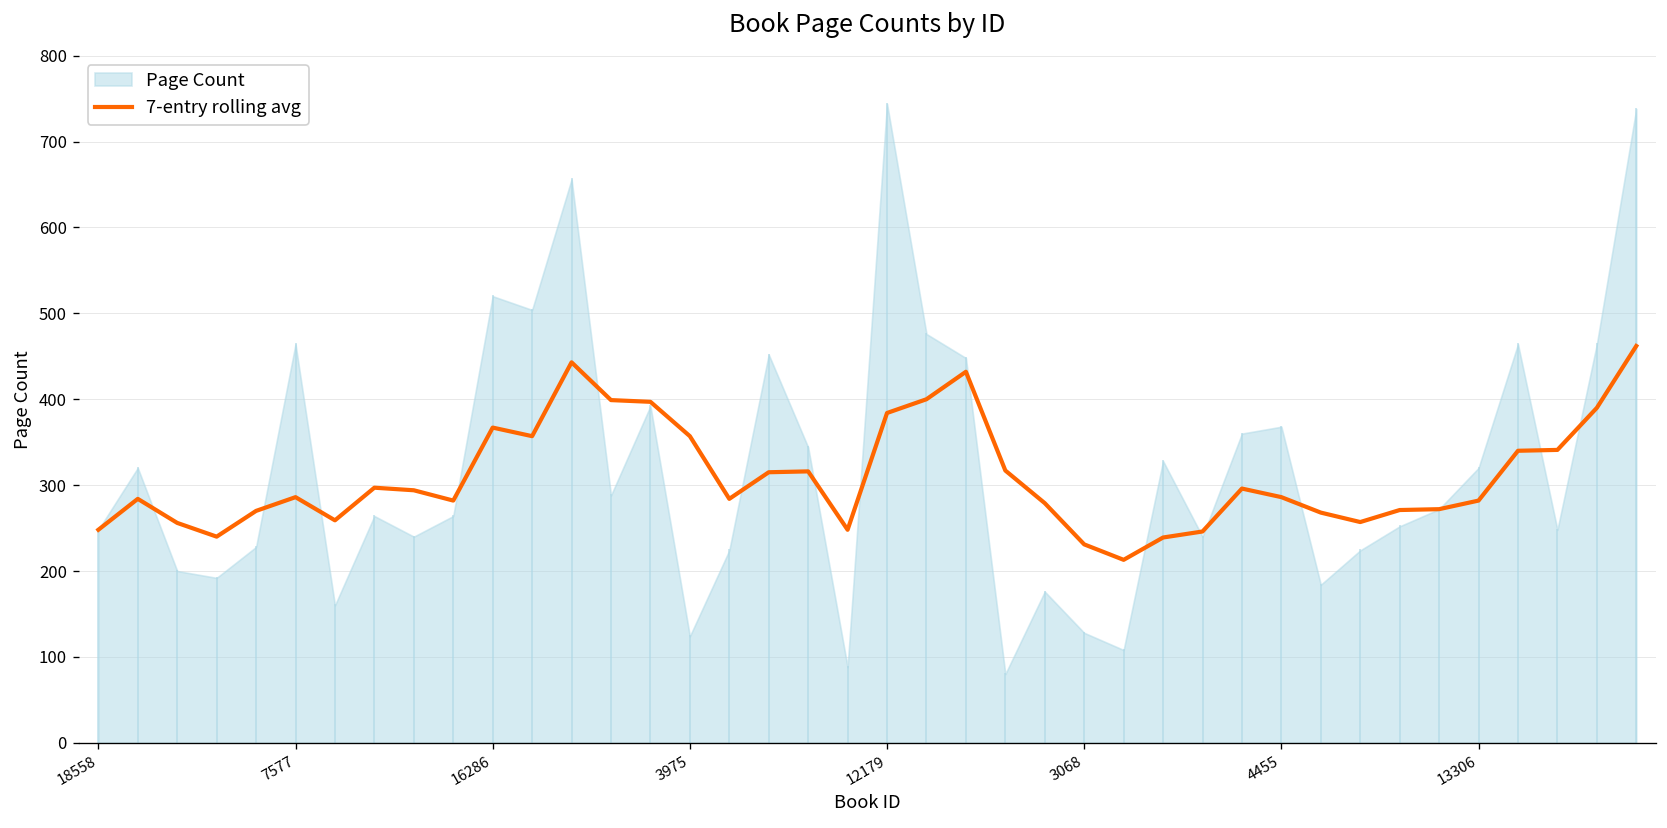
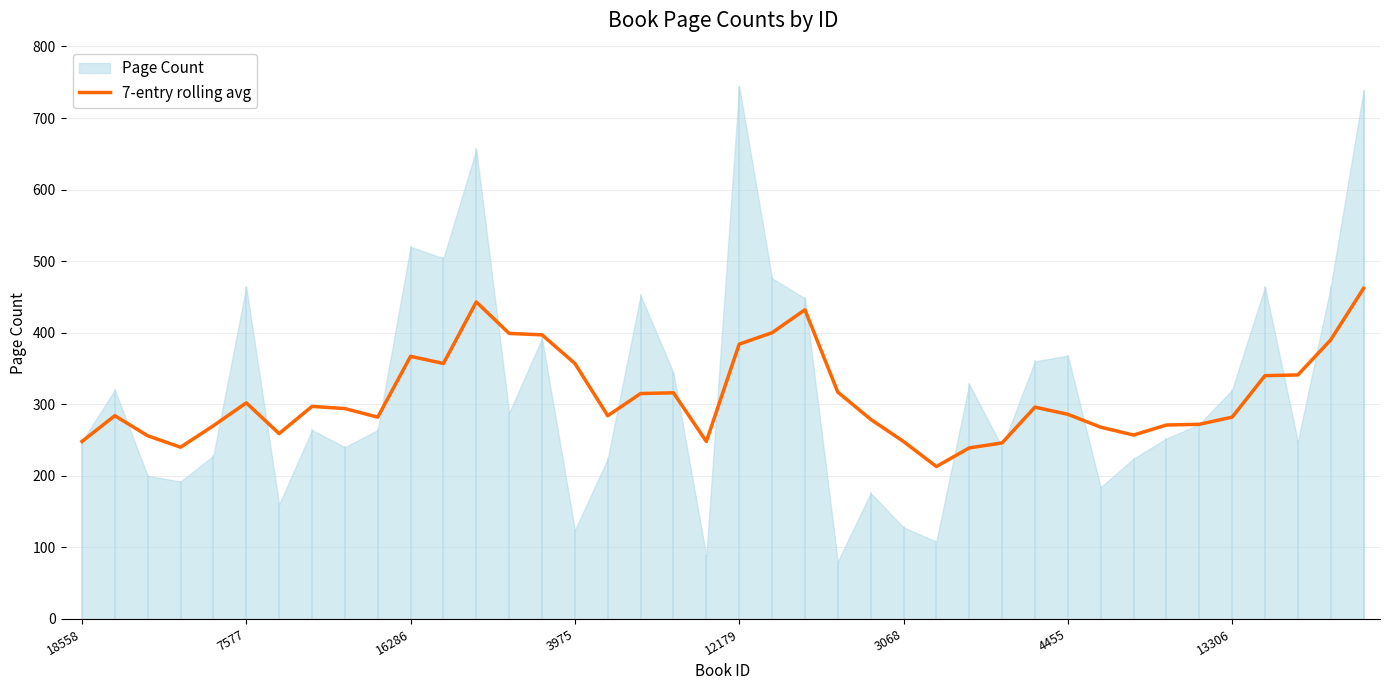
7-entry rolling avg, 7577: 290 -> 300
7-entry rolling avg, 3068: 230 -> 250
